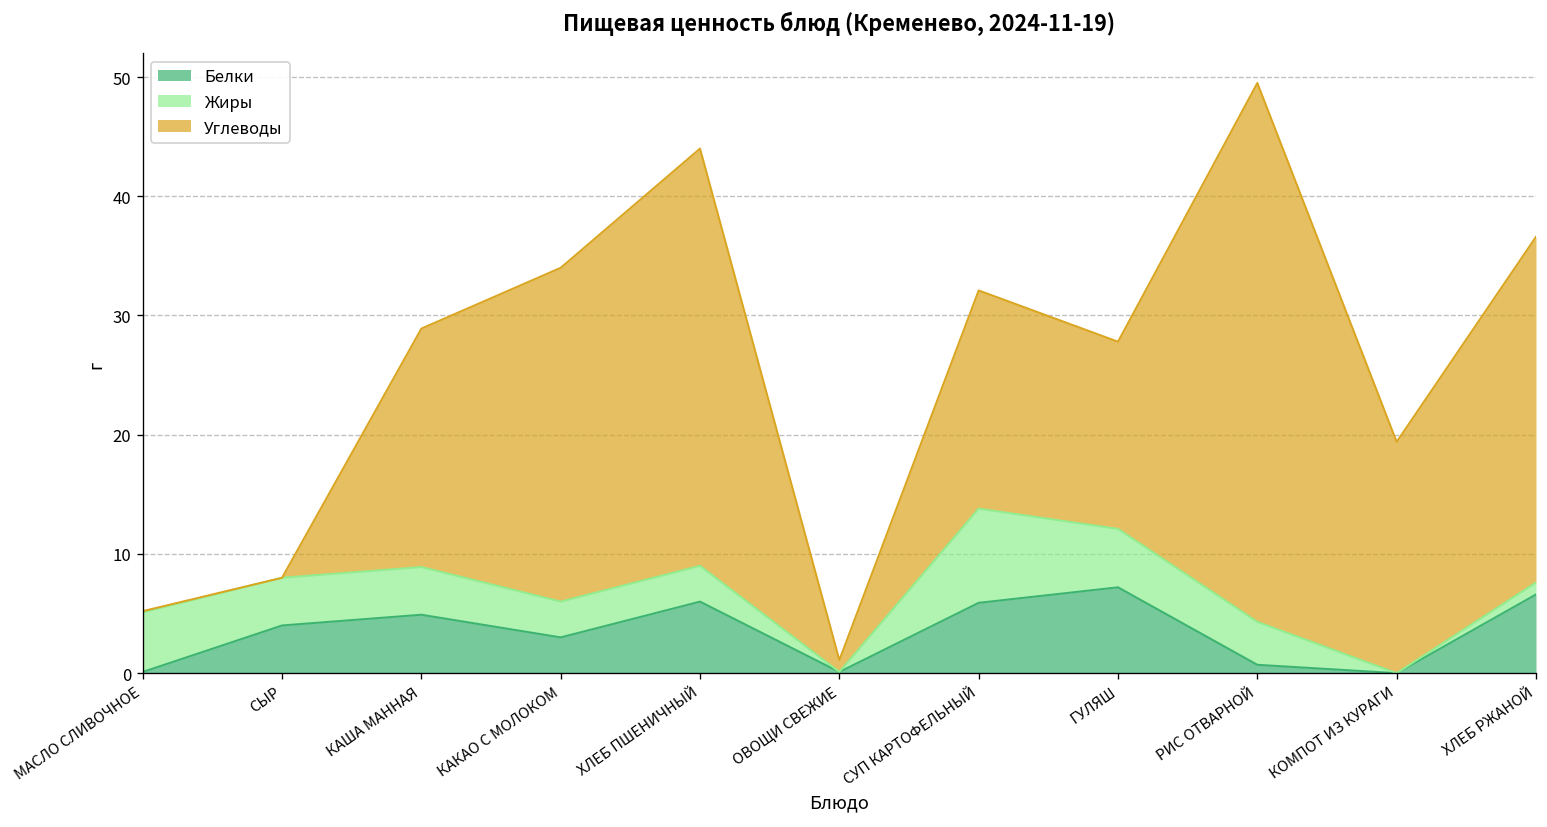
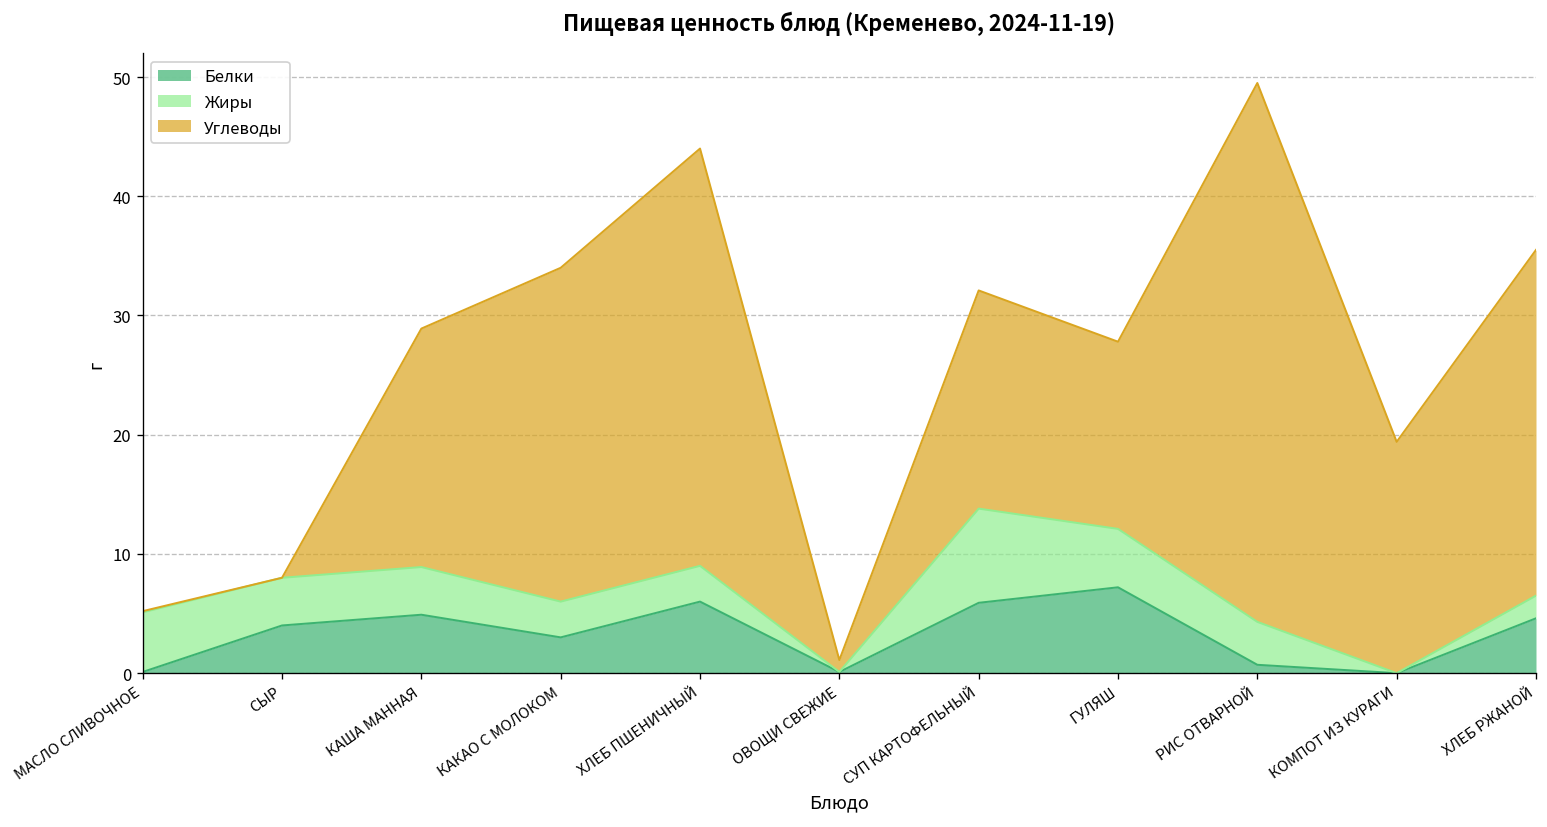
Белки, ХЛЕБ РЖАНОЙ: 7 -> 5
Жиры, ХЛЕБ РЖАНОЙ: 1 -> 2
